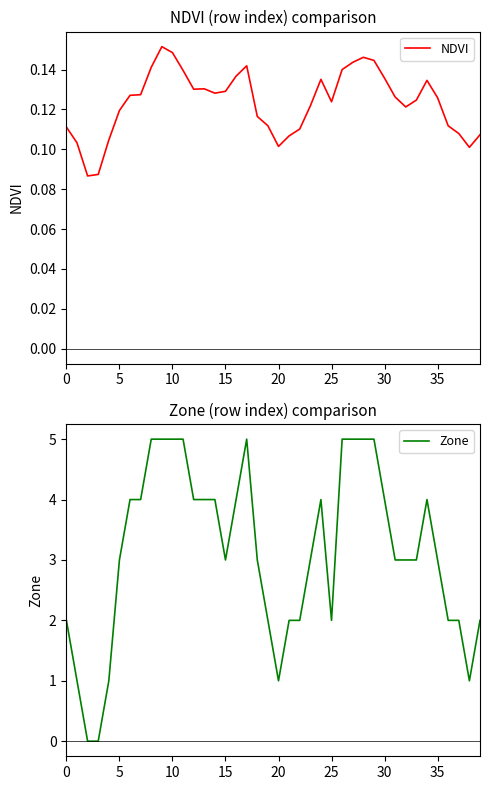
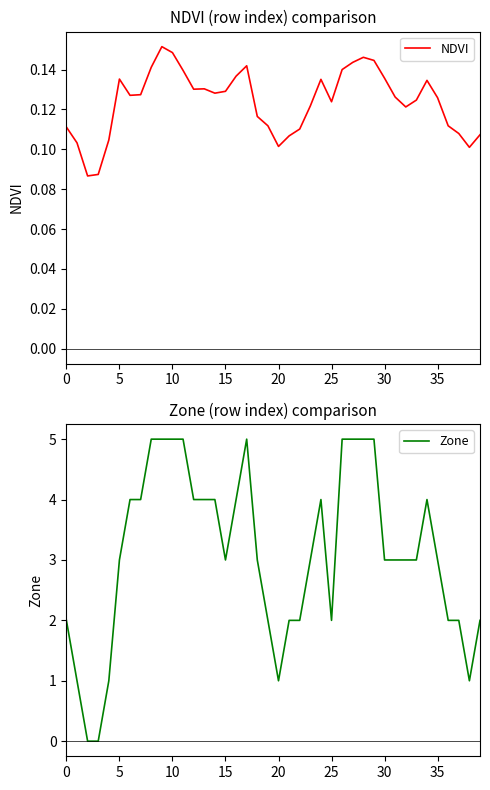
NDVI (row index) comparison, 5: 0.119 -> 0.135
Zone (row index) comparison, 30: 4 -> 3
